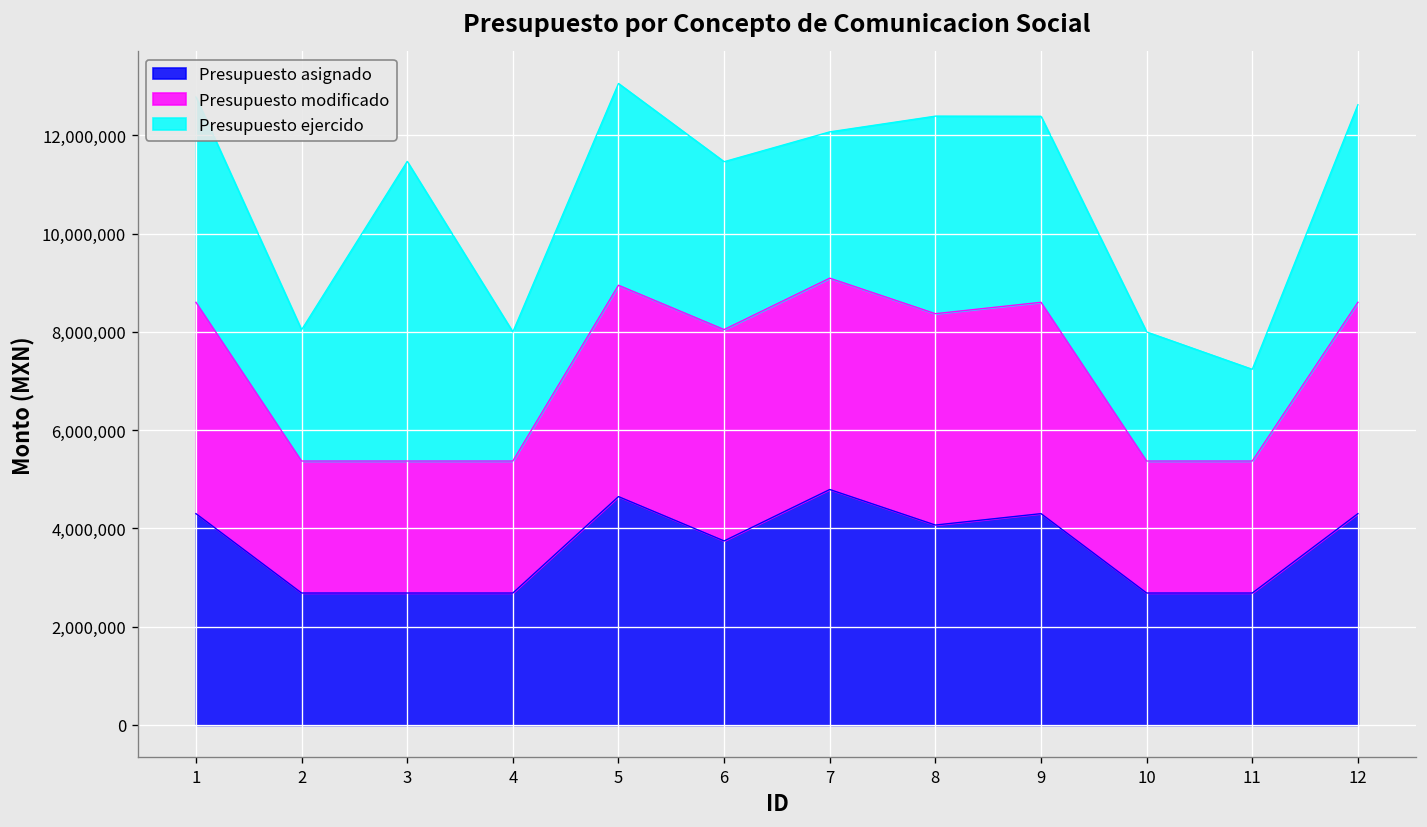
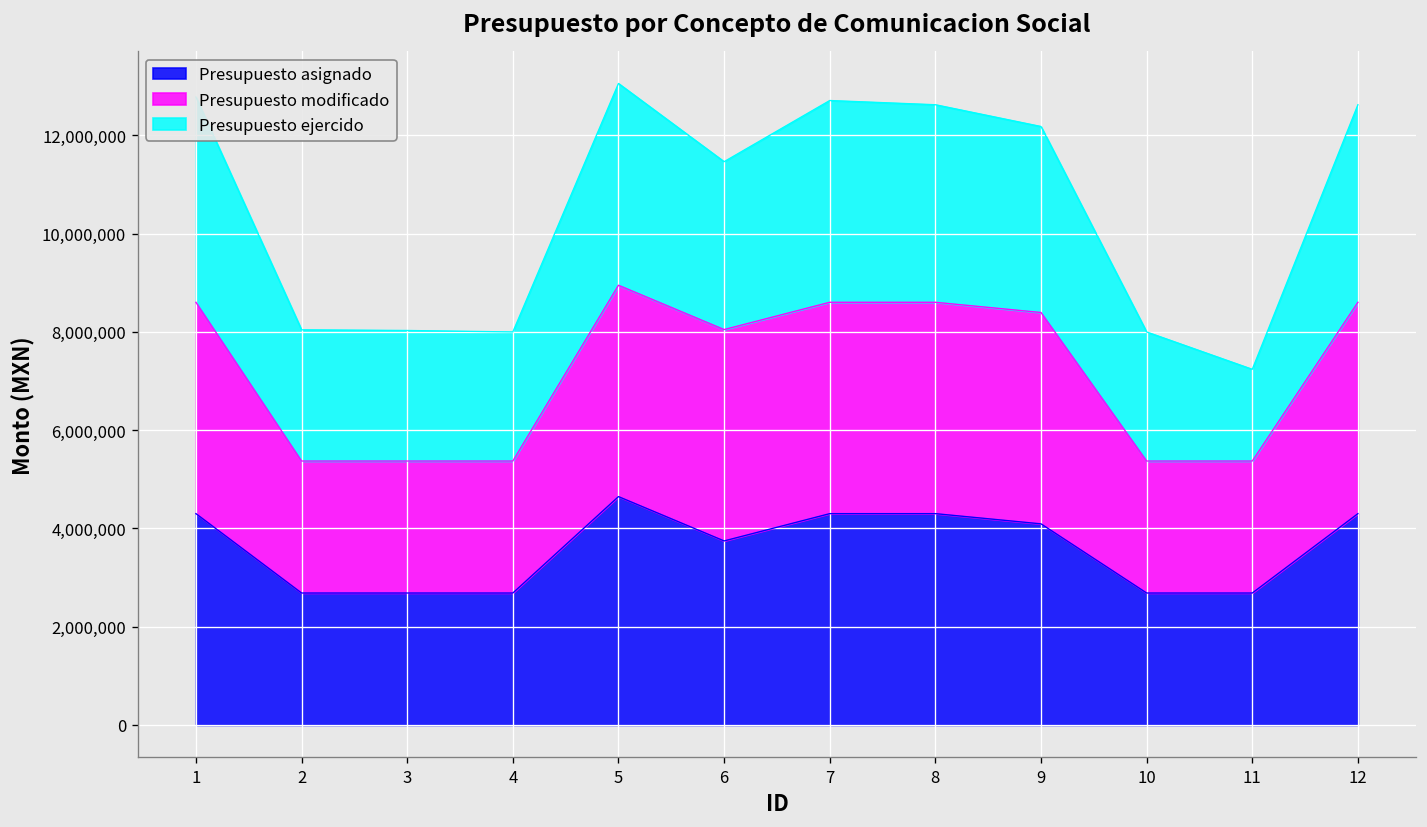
Presupuesto ejercido, 3: 6,100,000 -> 2,700,000
Presupuesto asignado, 7: 4,800,000 -> 4,300,000
Presupuesto ejercido, 7: 3,000,000 -> 4,100,000
Presupuesto asignado, 8: 4,100,000 -> 4,300,000
Presupuesto asignado, 9: 4,300,000 -> 4,100,000
